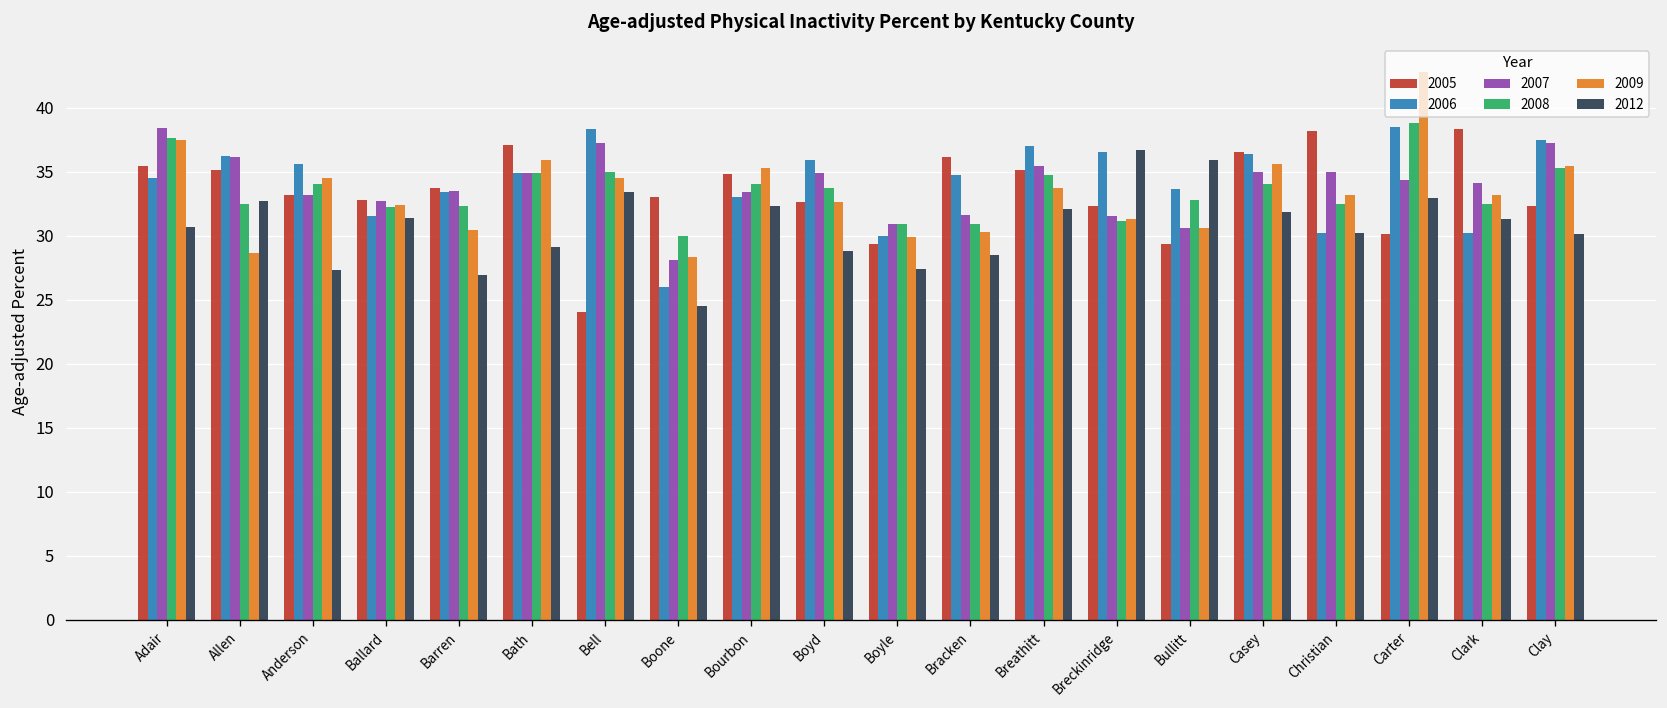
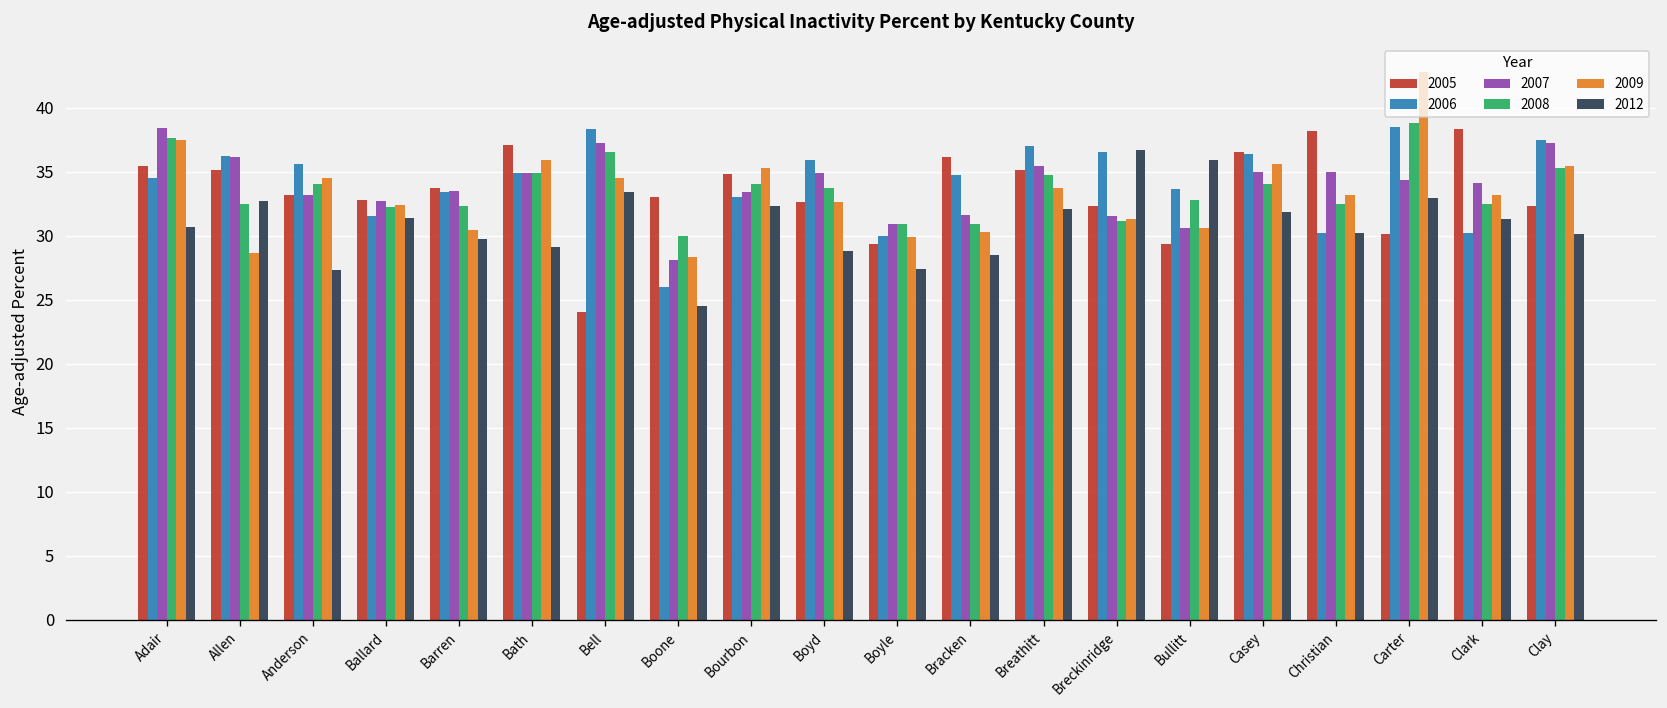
2012, Barren: 26.9 -> 29.7
2008, Bell: 35.0 -> 36.5
